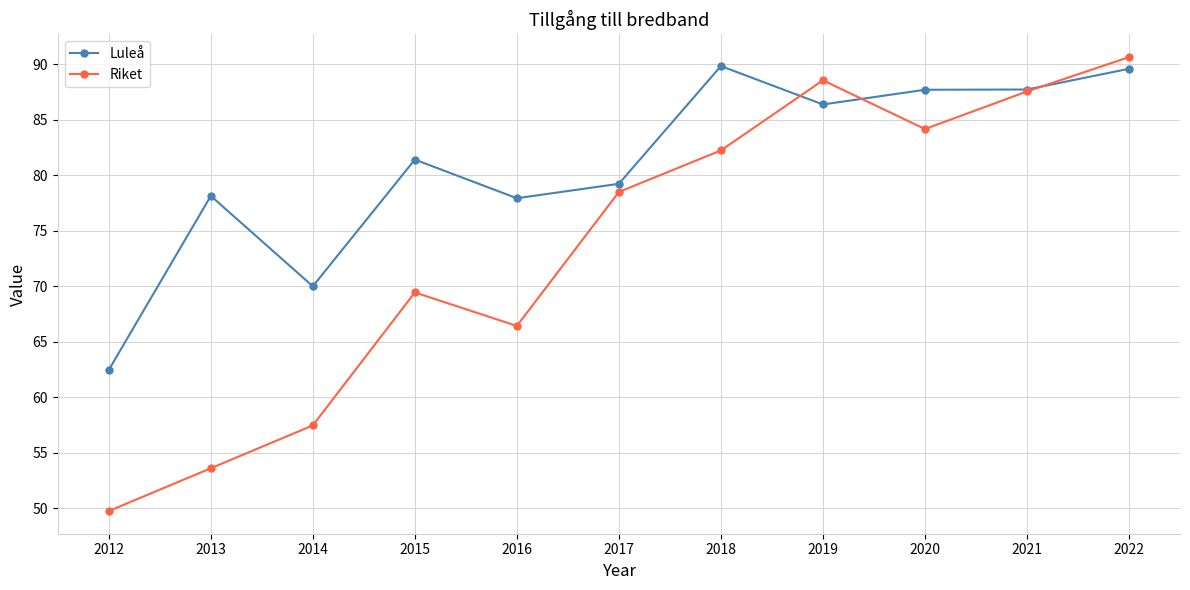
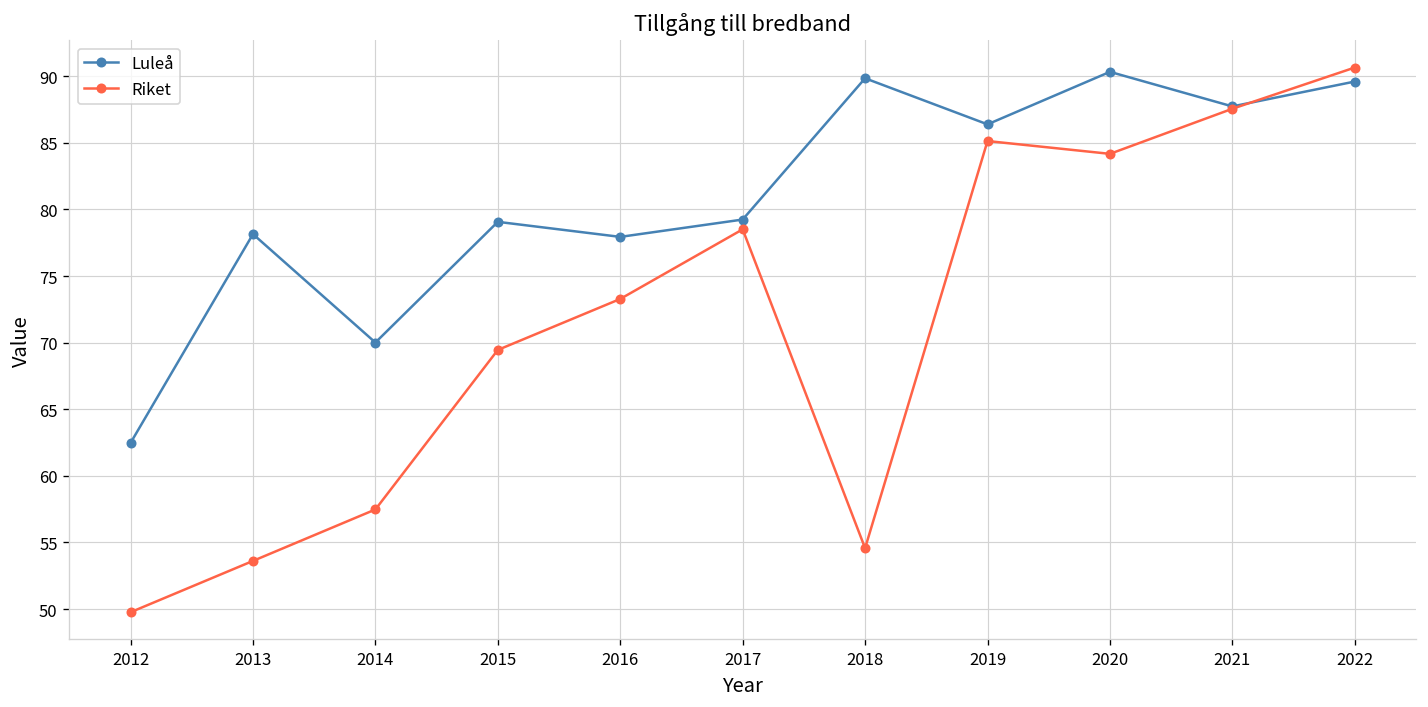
Luleå, 2015: 81.4 -> 79.1
Riket, 2016: 66.4 -> 73.3
Riket, 2018: 82.2 -> 54.6
Riket, 2019: 88.6 -> 85.1
Luleå, 2020: 87.7 -> 90.3
